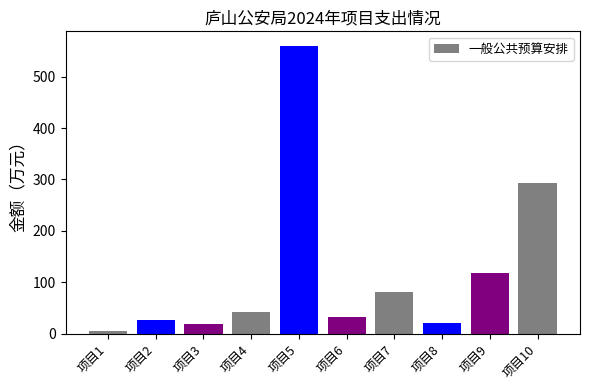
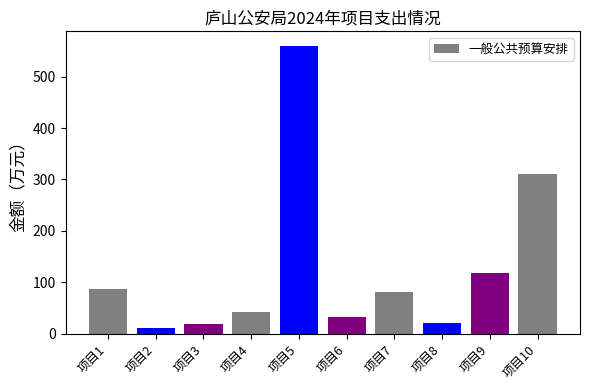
项目1: 10 -> 90
项目2: 30 -> 10
项目10: 290 -> 310
